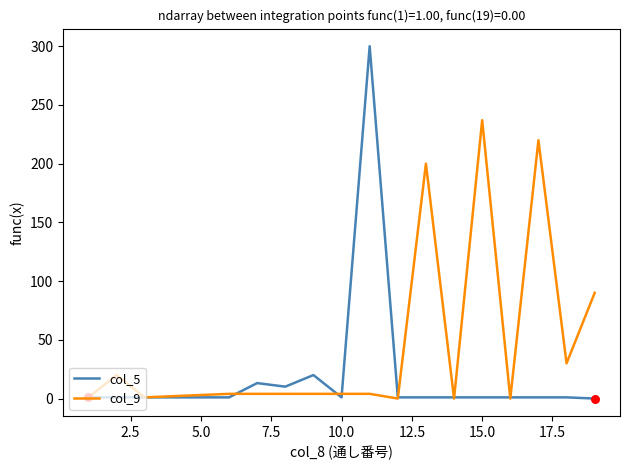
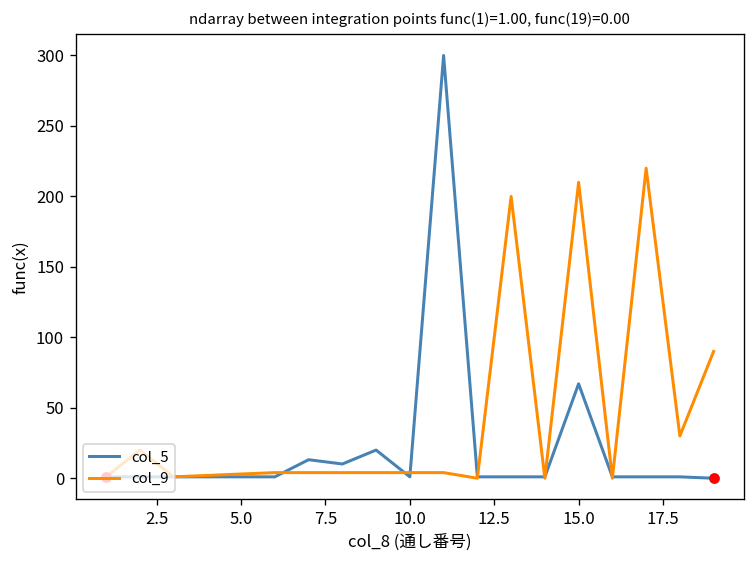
col_5, 15.0: 1 -> 67
col_9, 15.0: 237 -> 210
